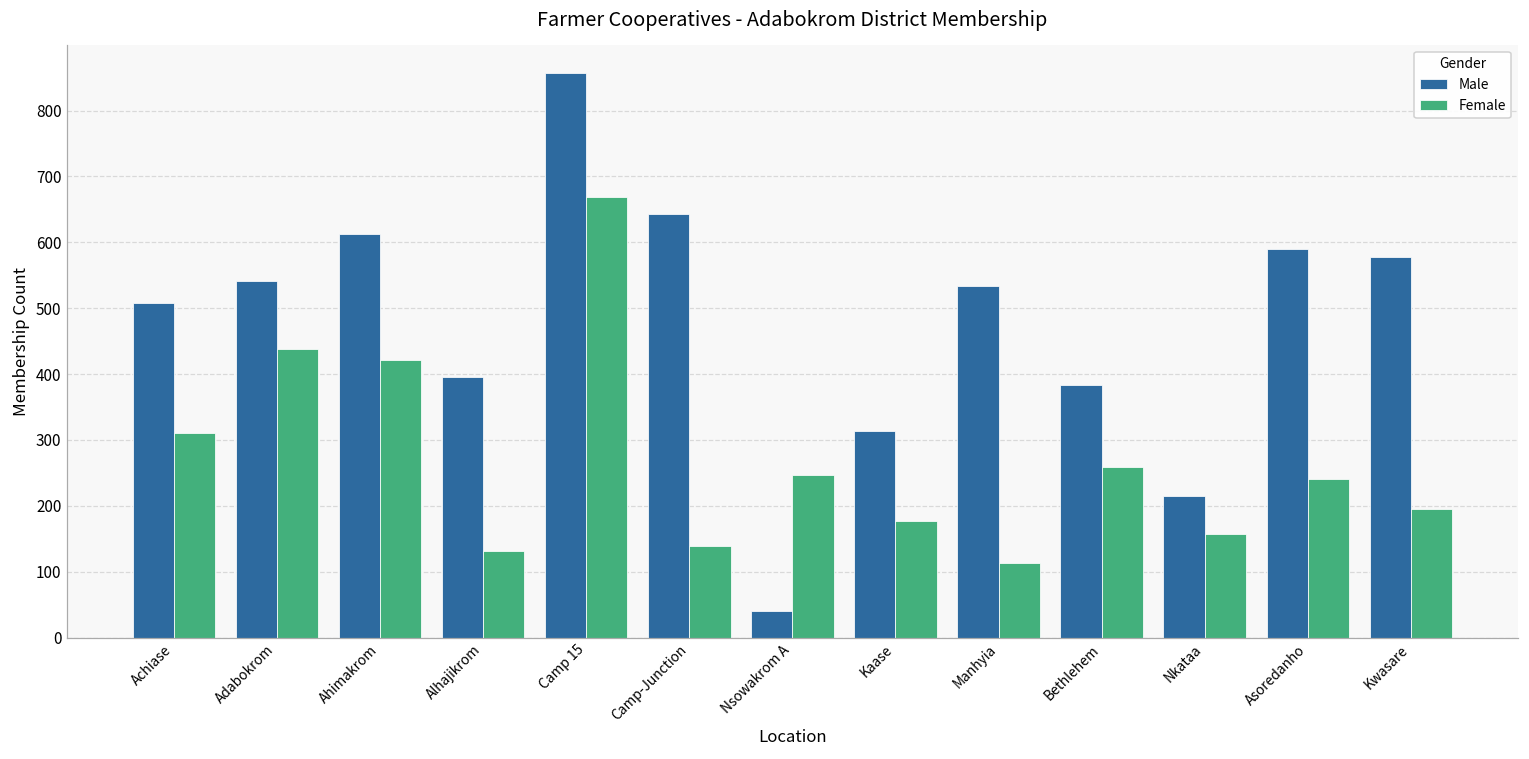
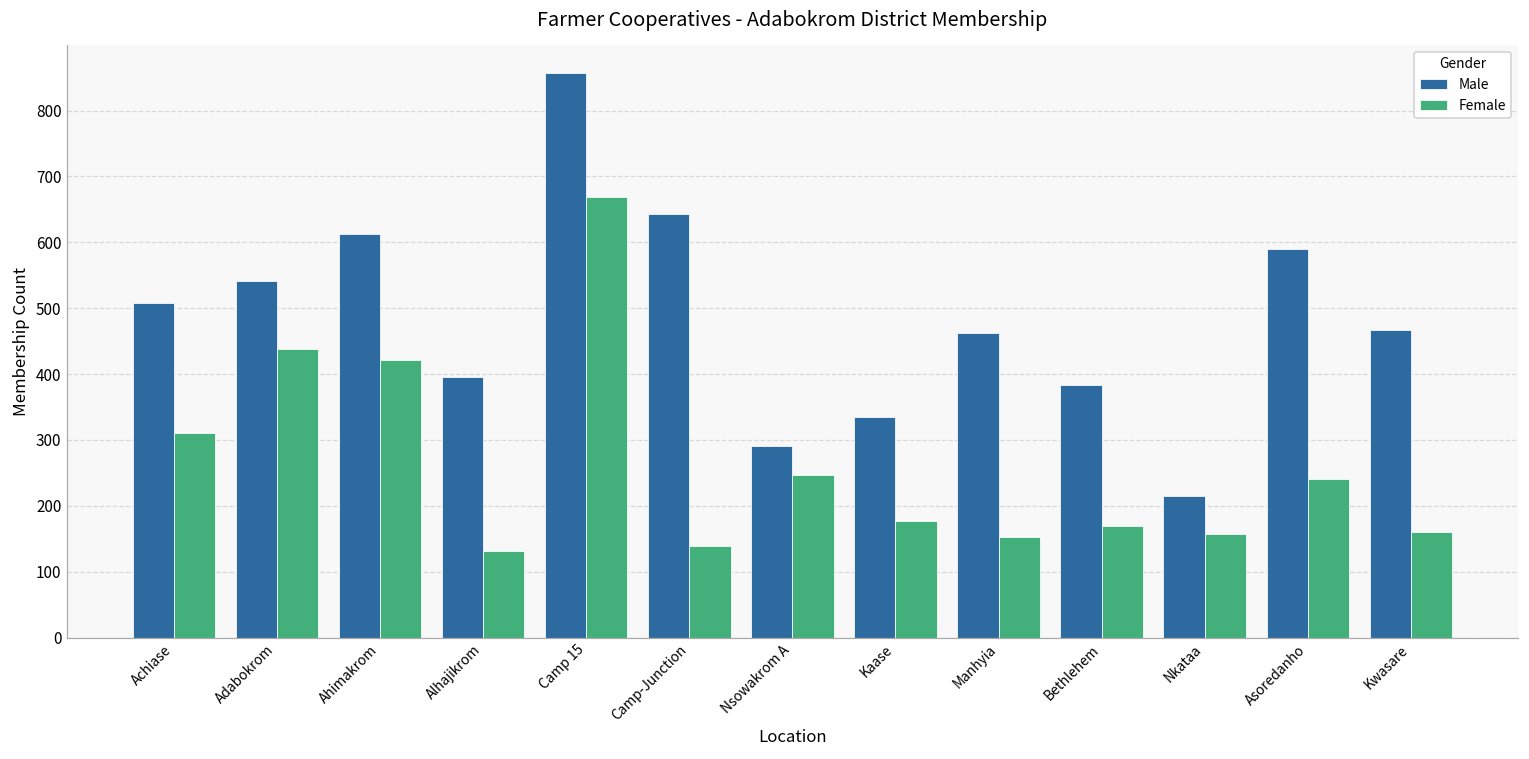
Male, Nsowakrom A: 40 -> 290
Male, Kaase: 310 -> 340
Male, Manhyia: 530 -> 460
Female, Manhyia: 110 -> 150
Female, Bethlehem: 260 -> 170
Male, Kwasare: 580 -> 470
Female, Kwasare: 200 -> 160
